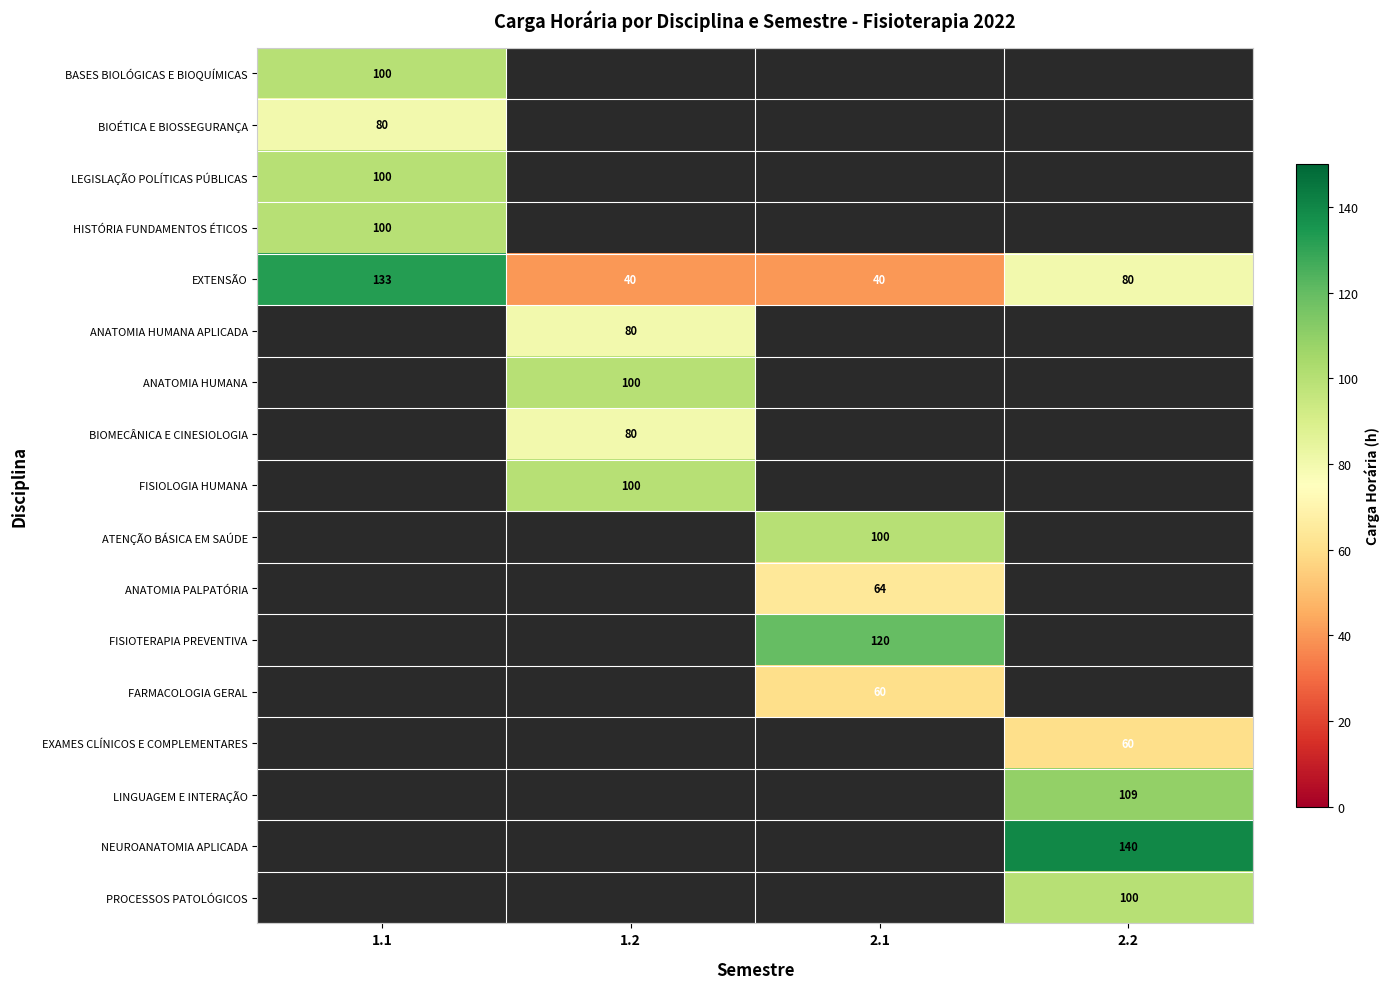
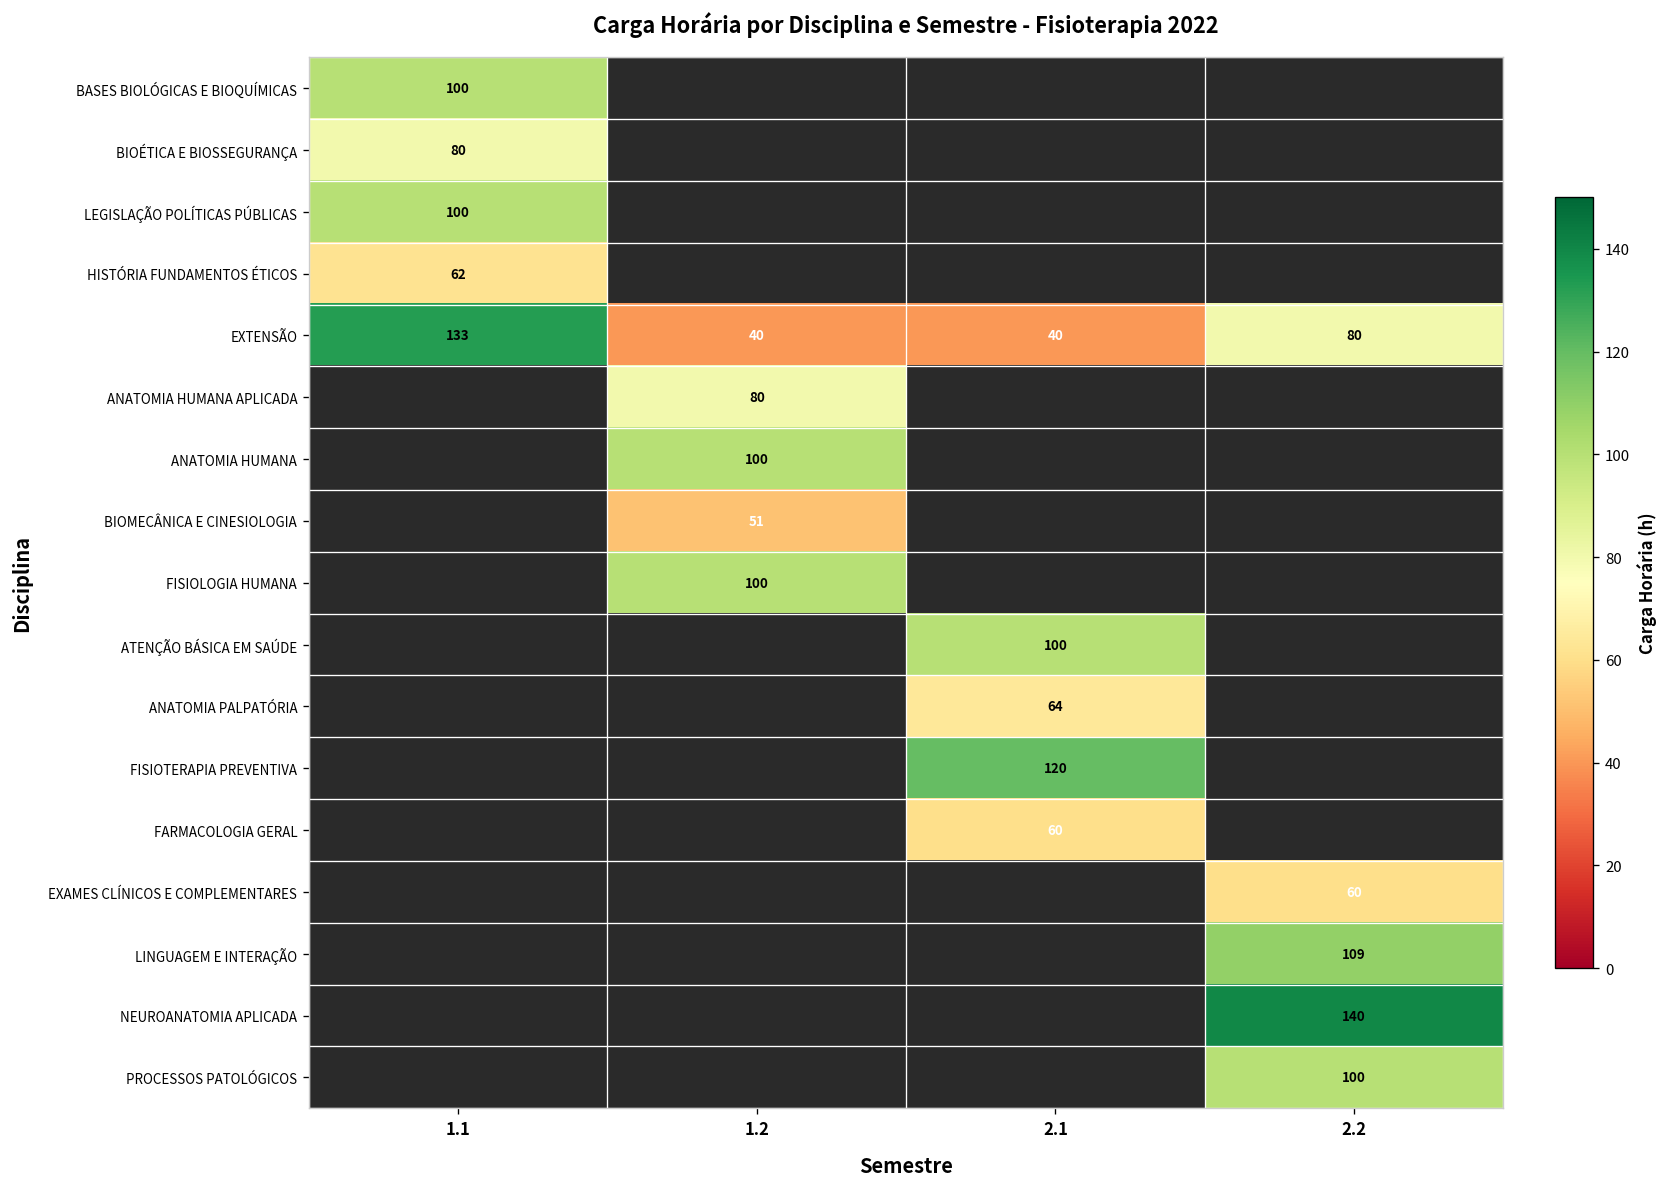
HISTÓRIA FUNDAMENTOS ÉTICOS, 1.1: 100 -> 62
BIOMECÂNICA E CINESIOLOGIA, 1.2: 80 -> 51
